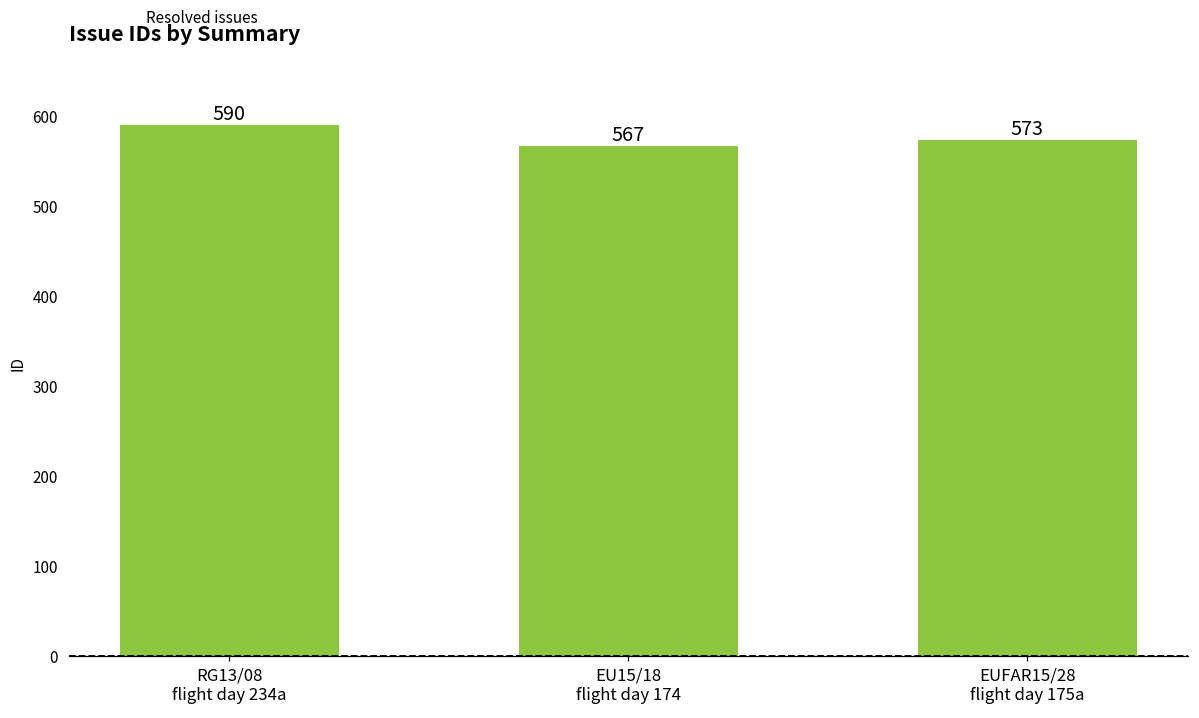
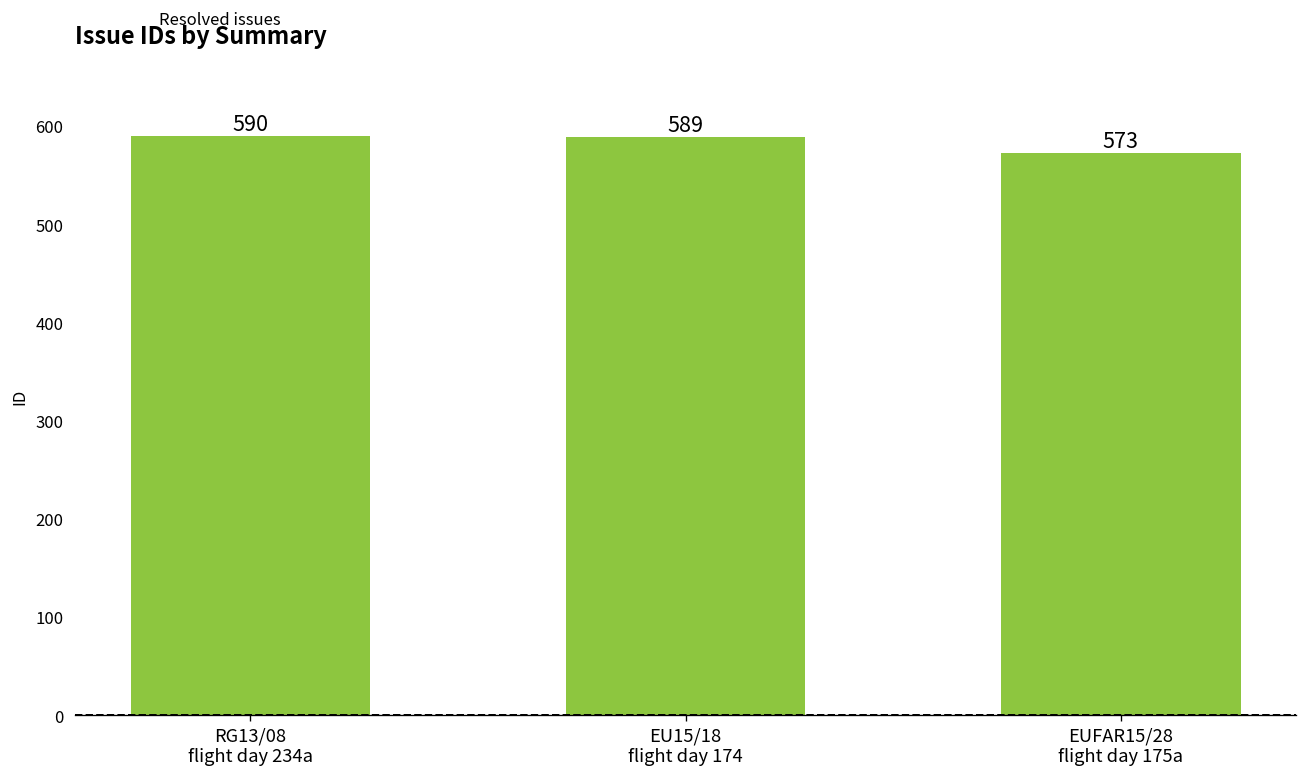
EU15/18 flight day 174: 567 -> 589
